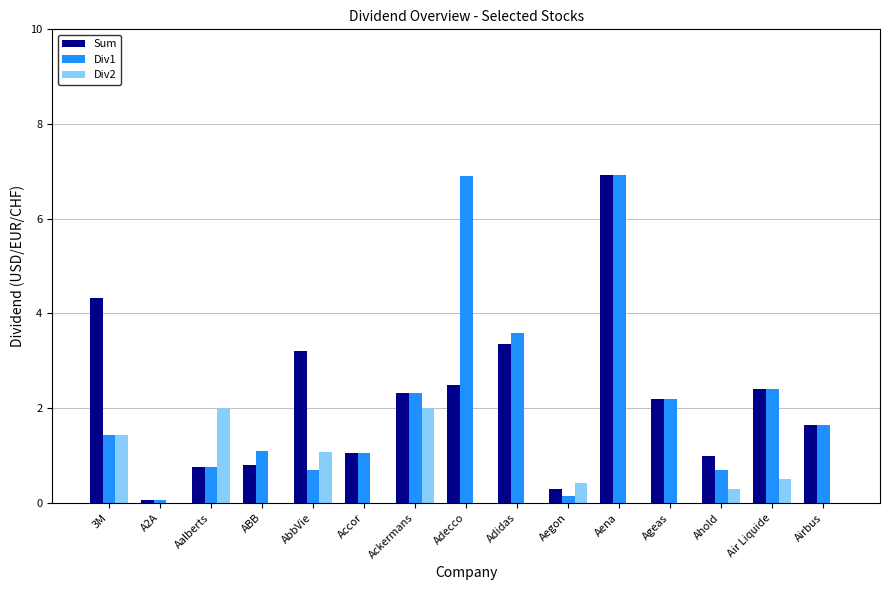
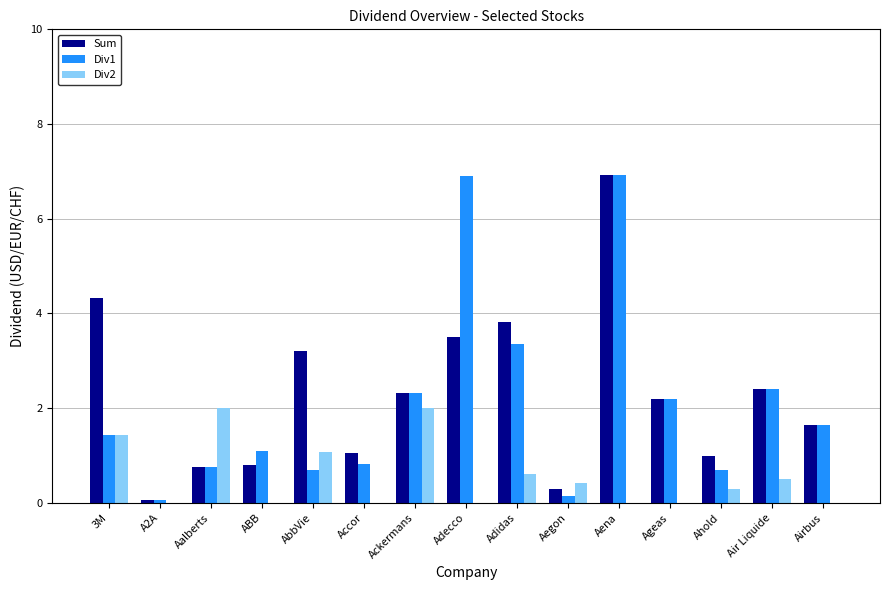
Div1, Accor: 1.1 -> 0.8
Sum, Adecco: 2.5 -> 3.5
Sum, Adidas: 3.4 -> 3.8
Div1, Adidas: 3.6 -> 3.4
Div2, Adidas: 0.0 -> 0.6
